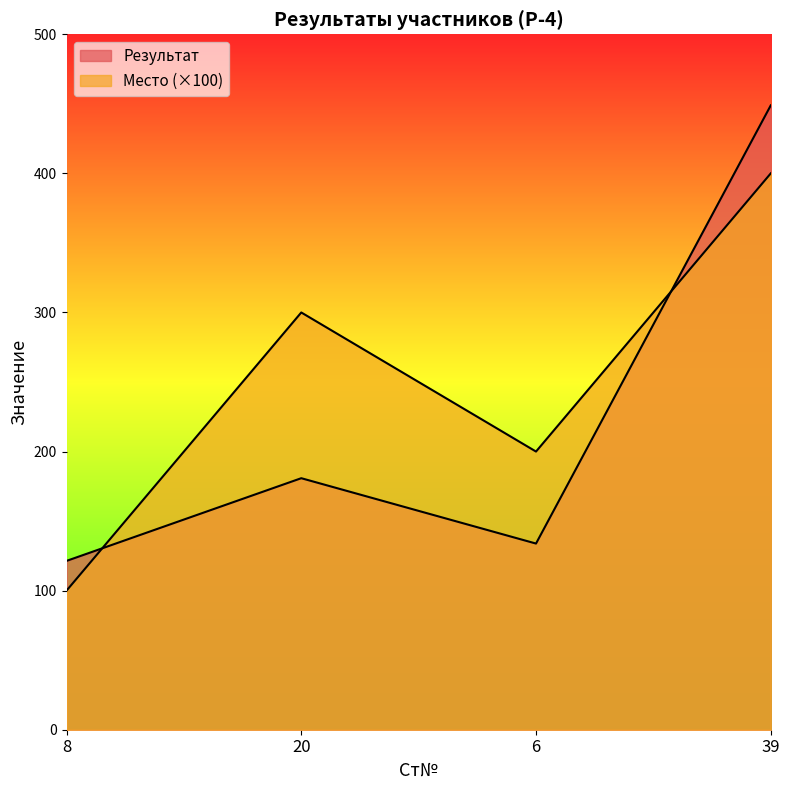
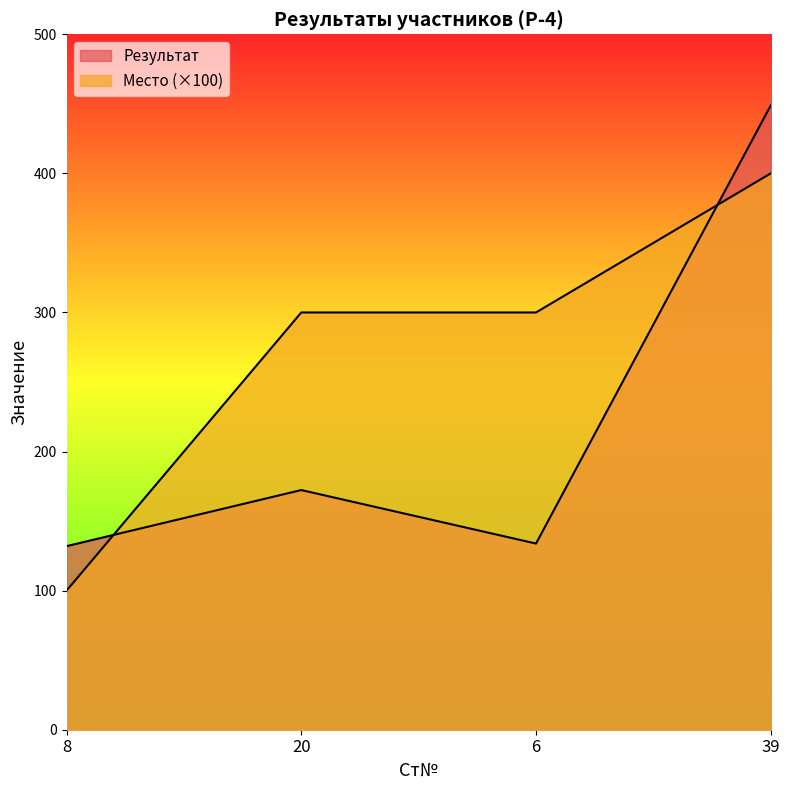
Результат, 8: 121 -> 132
Результат, 20: 181 -> 172
Место (×100), 6: 200 -> 300
